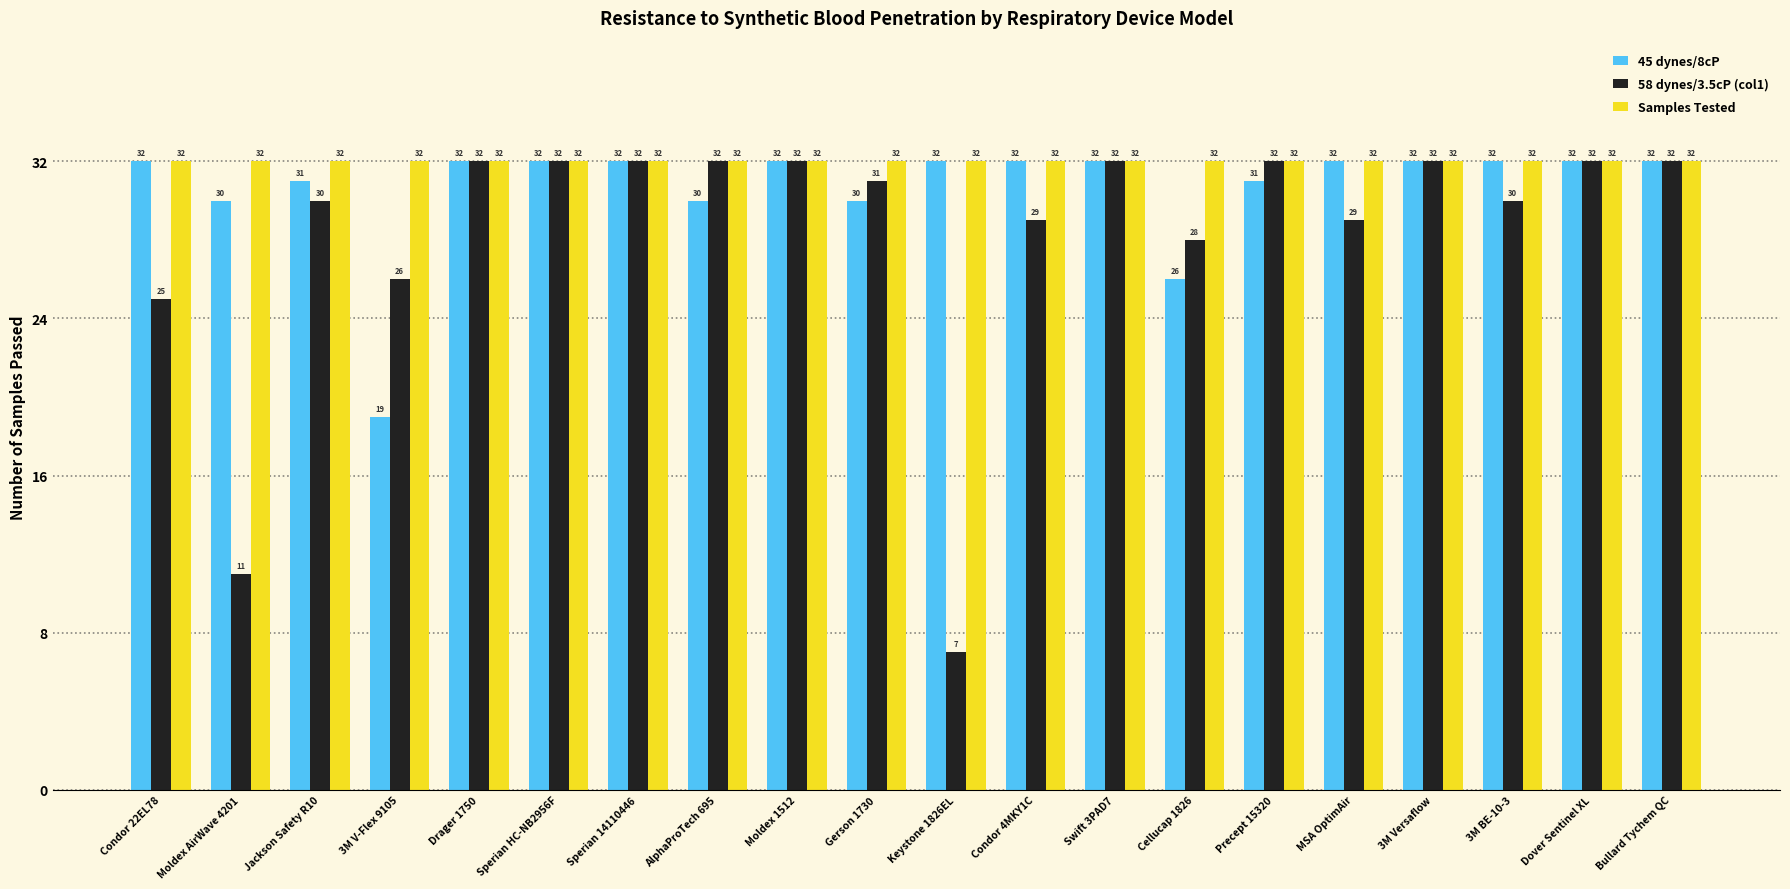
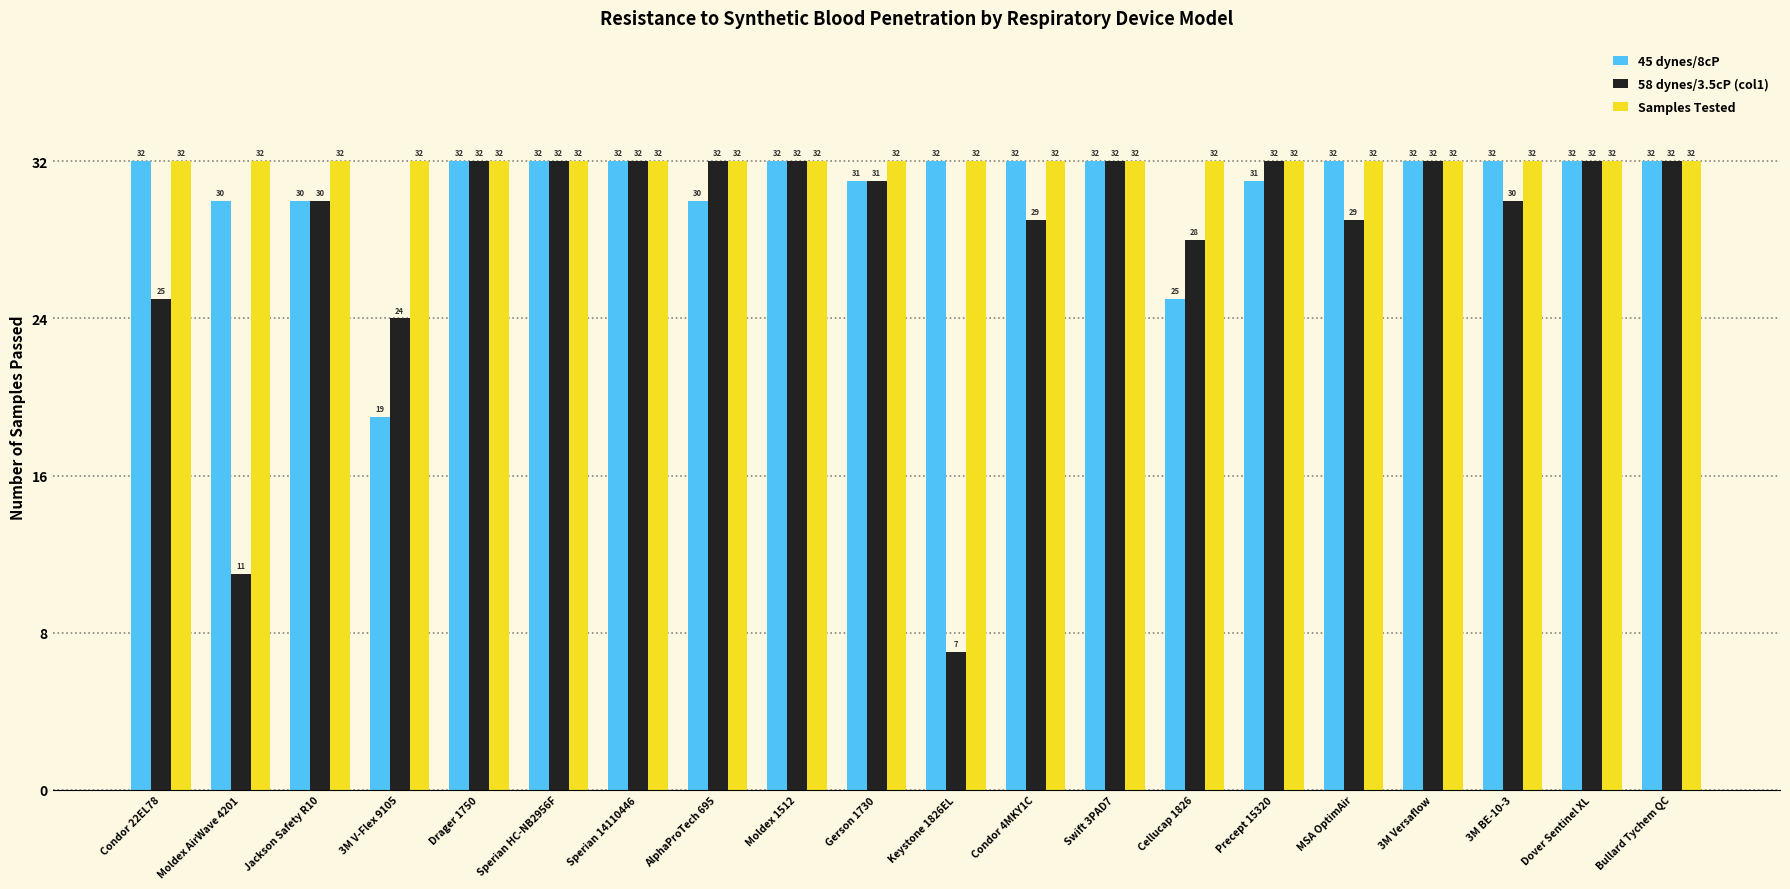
45 dynes/8cP, Jackson Safety R10: 31 -> 30
58 dynes/3.5cP (col1), 3M V-Flex 9105: 26 -> 24
45 dynes/8cP, Gerson 1730: 30 -> 31
45 dynes/8cP, Cellucap 1826: 26 -> 25
